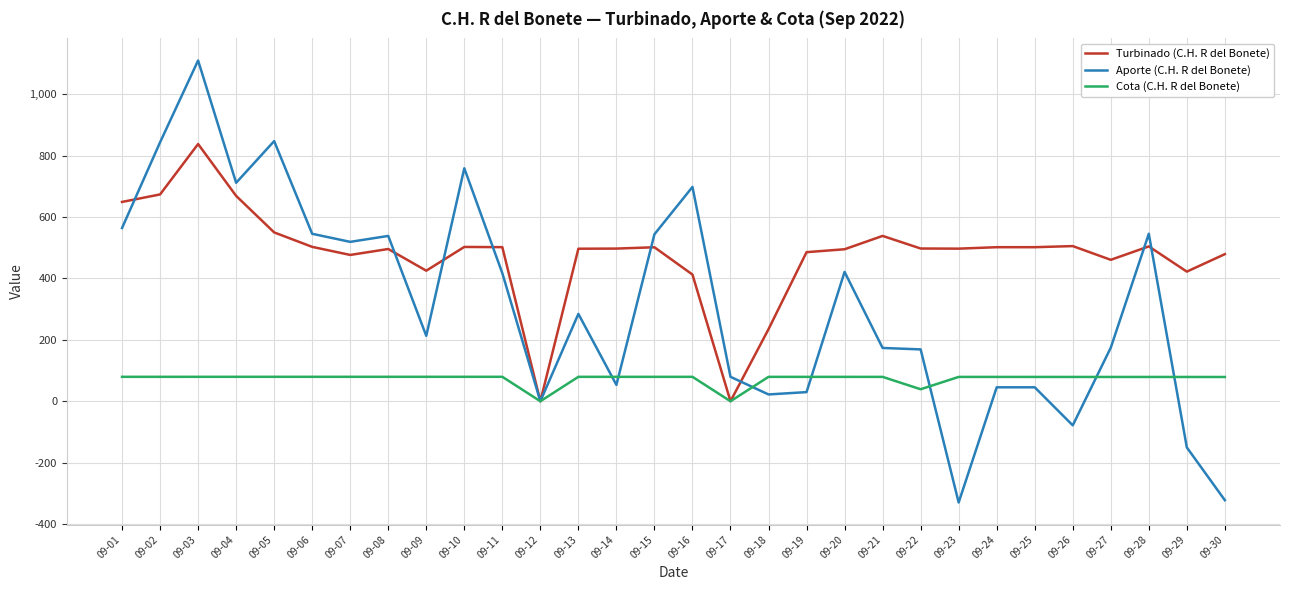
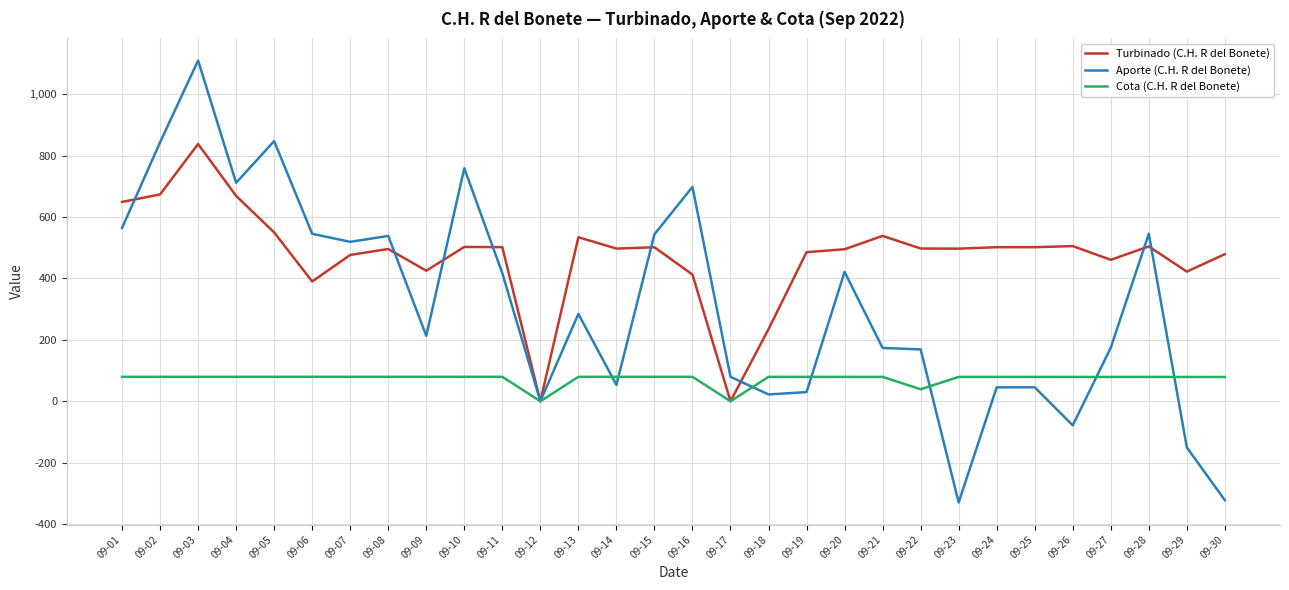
Turbinado (C.H. R del Bonete), 09-06: 500 -> 390
Turbinado (C.H. R del Bonete), 09-13: 500 -> 530
